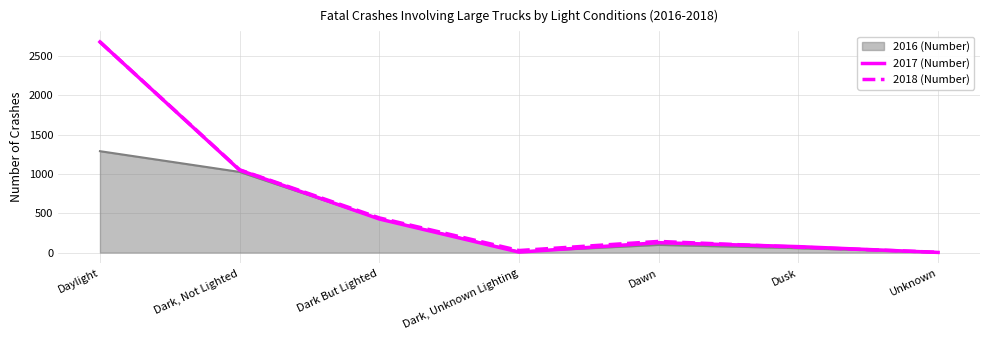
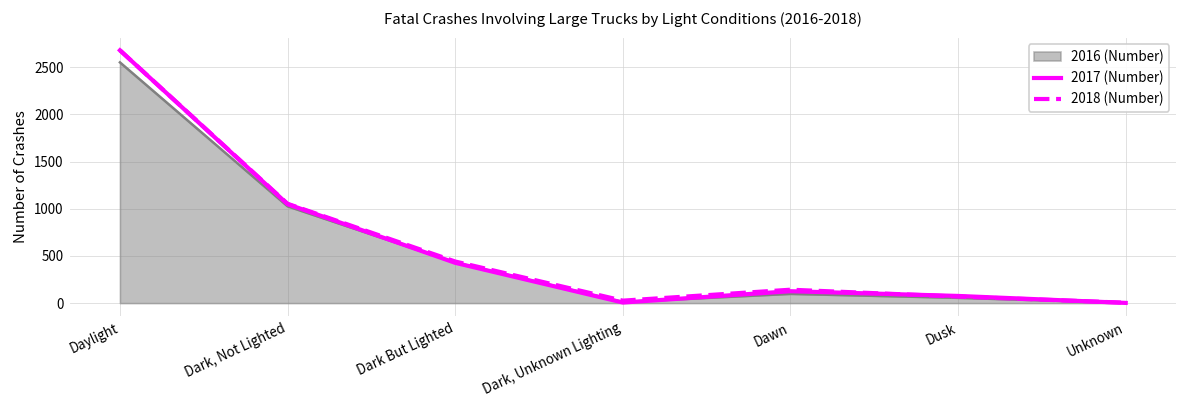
2016 (Number), Daylight: 1300 -> 2600
